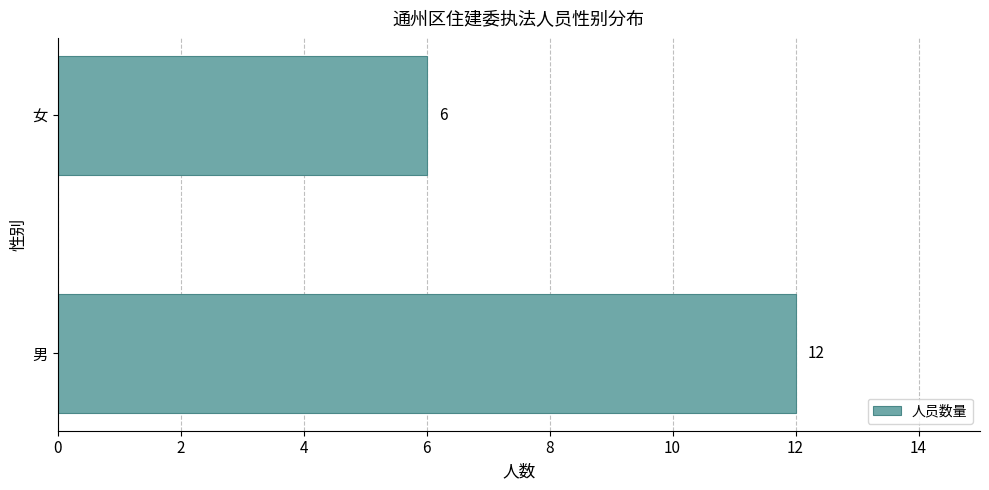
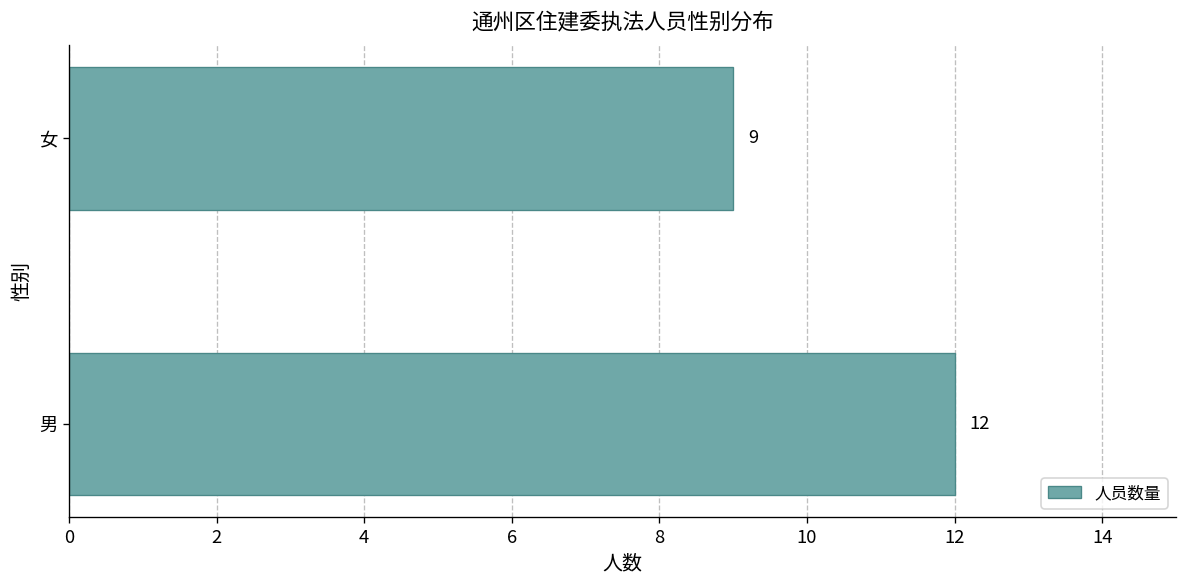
女: 6 -> 9
